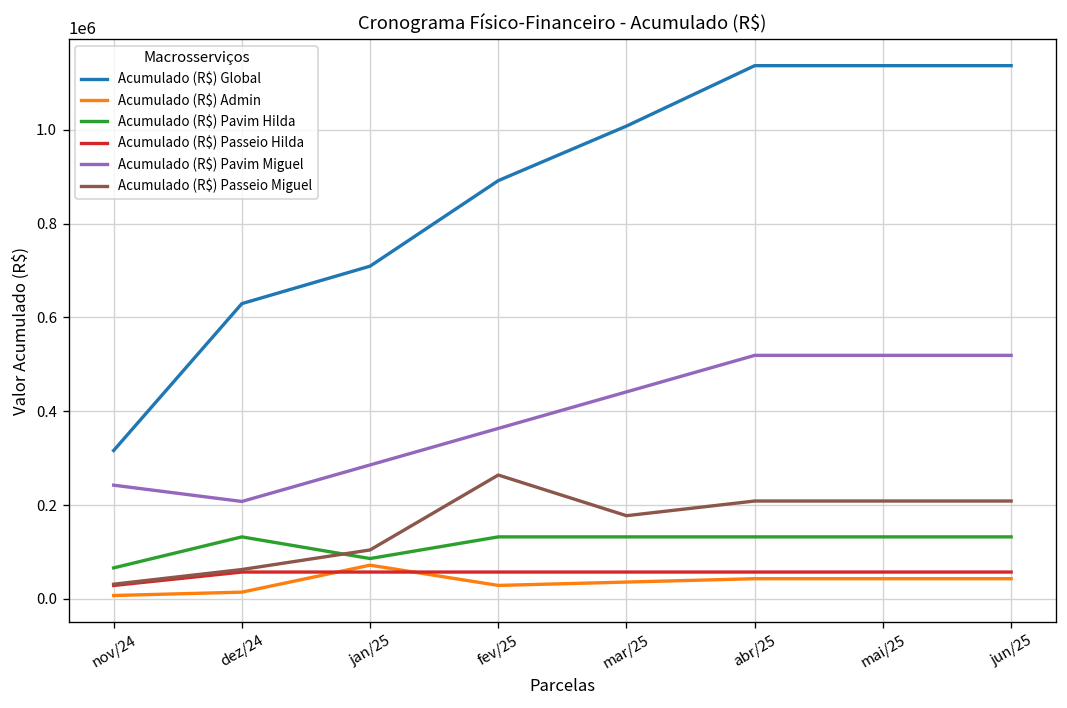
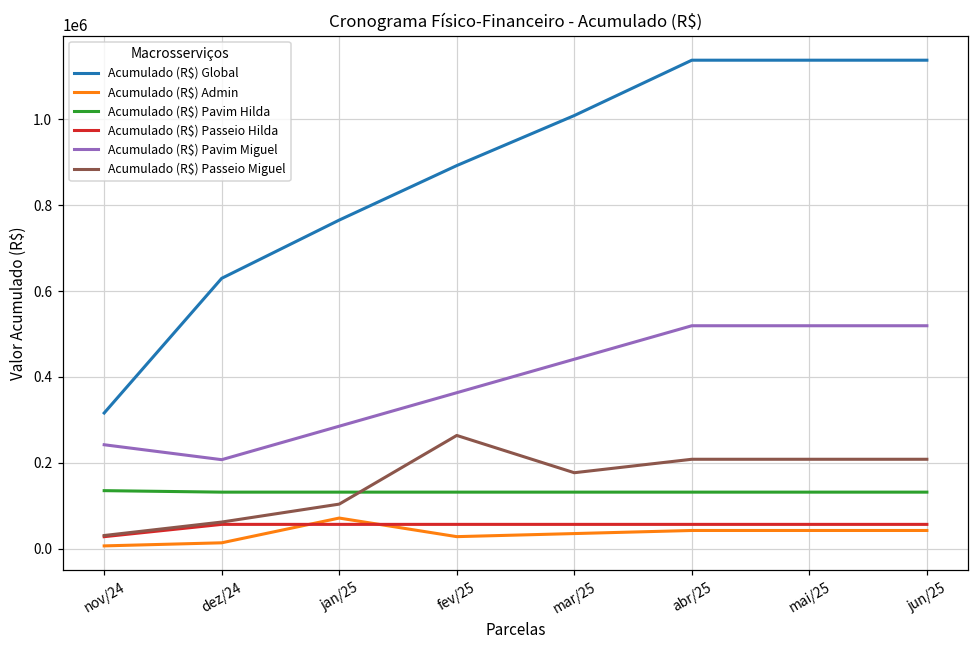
Acumulado (R$) Pavim Hilda, nov/24: 70000 -> 140000
Acumulado (R$) Global, jan/25: 710000 -> 760000
Acumulado (R$) Pavim Hilda, jan/25: 90000 -> 130000
